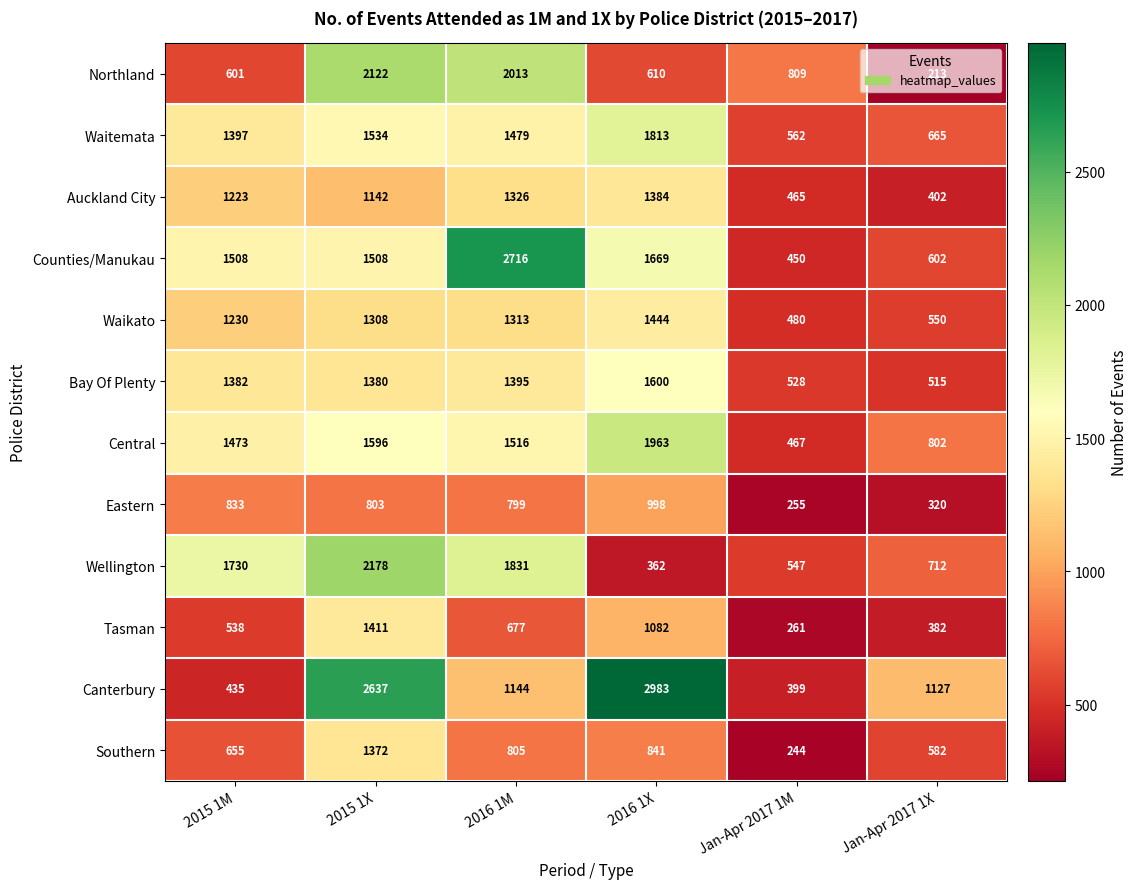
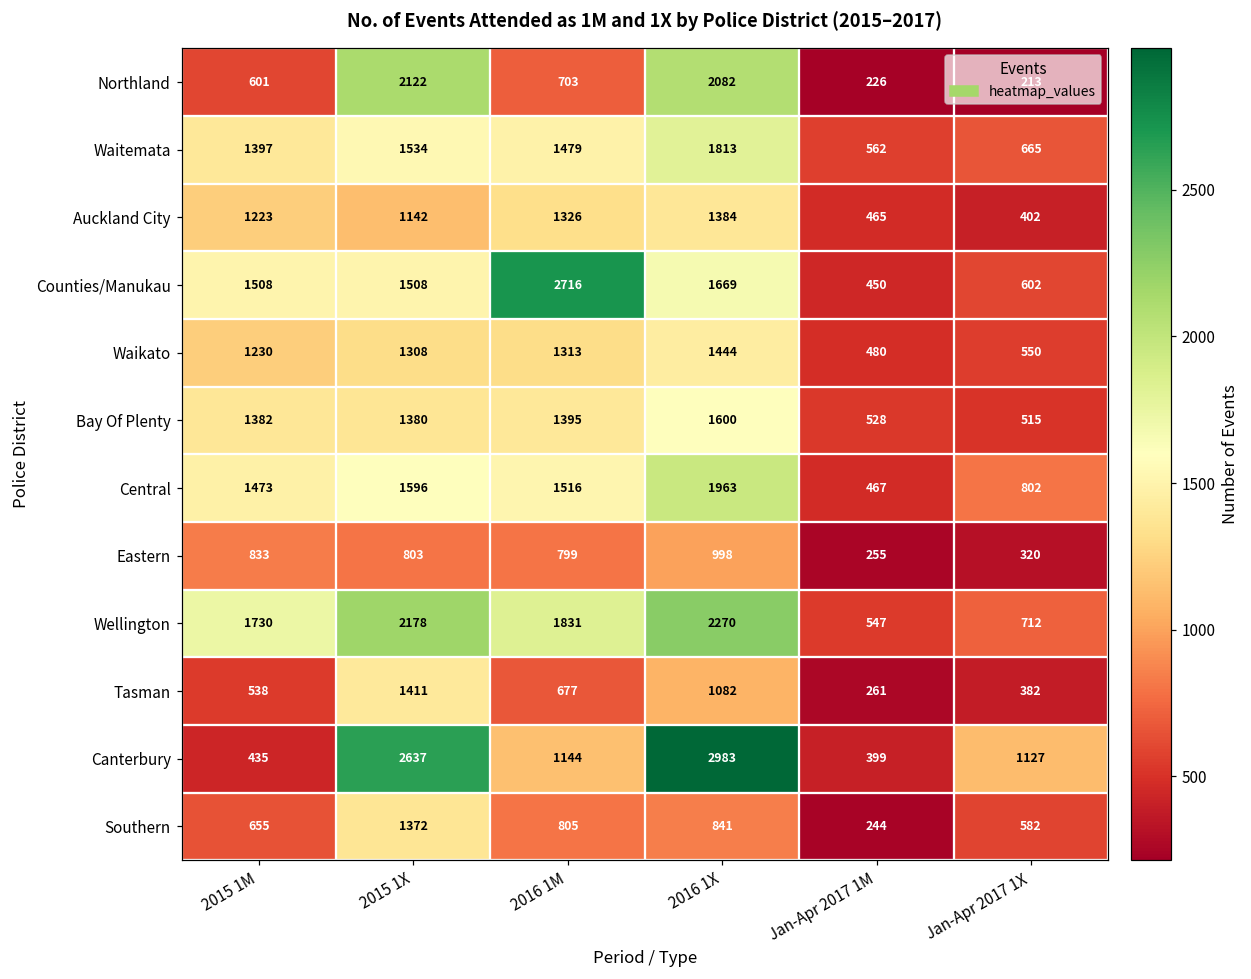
Northland, 2016 1M: 2013 -> 703
Northland, 2016 1X: 610 -> 2082
Northland, Jan-Apr 2017 1M: 809 -> 226
Wellington, 2016 1X: 362 -> 2270
